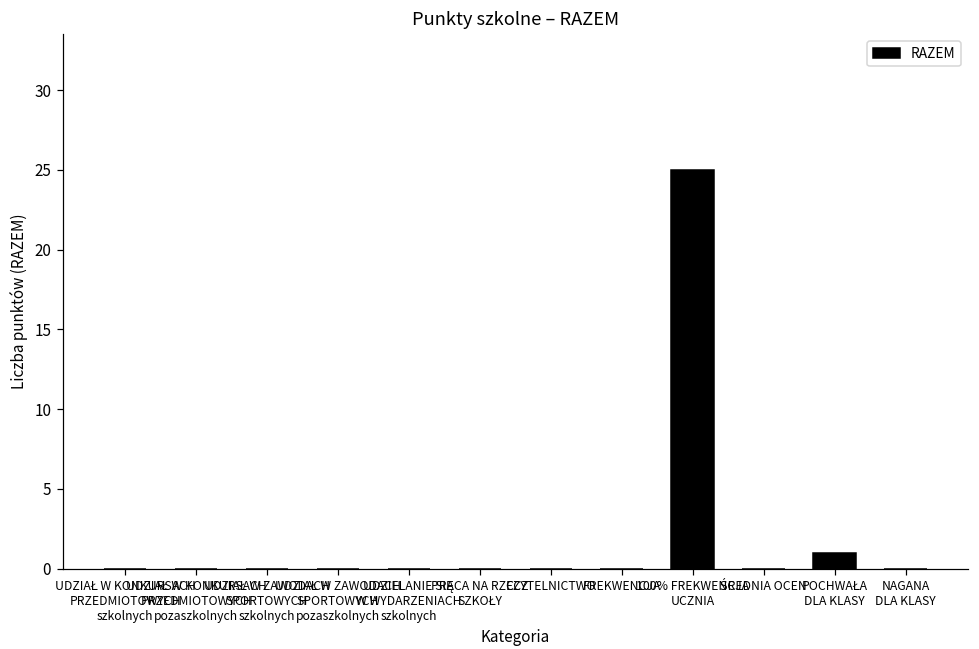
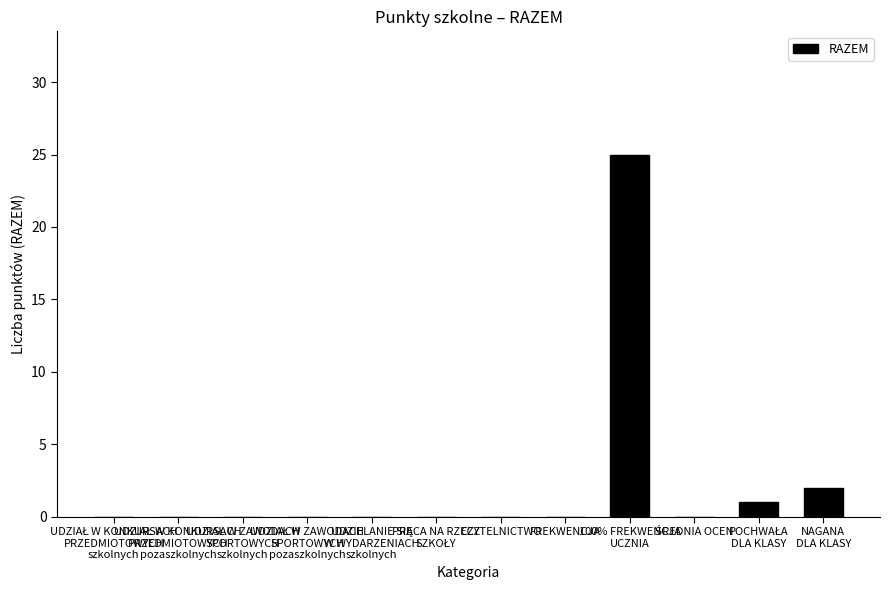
NAGANA DLA KLASY: 0 -> 2
